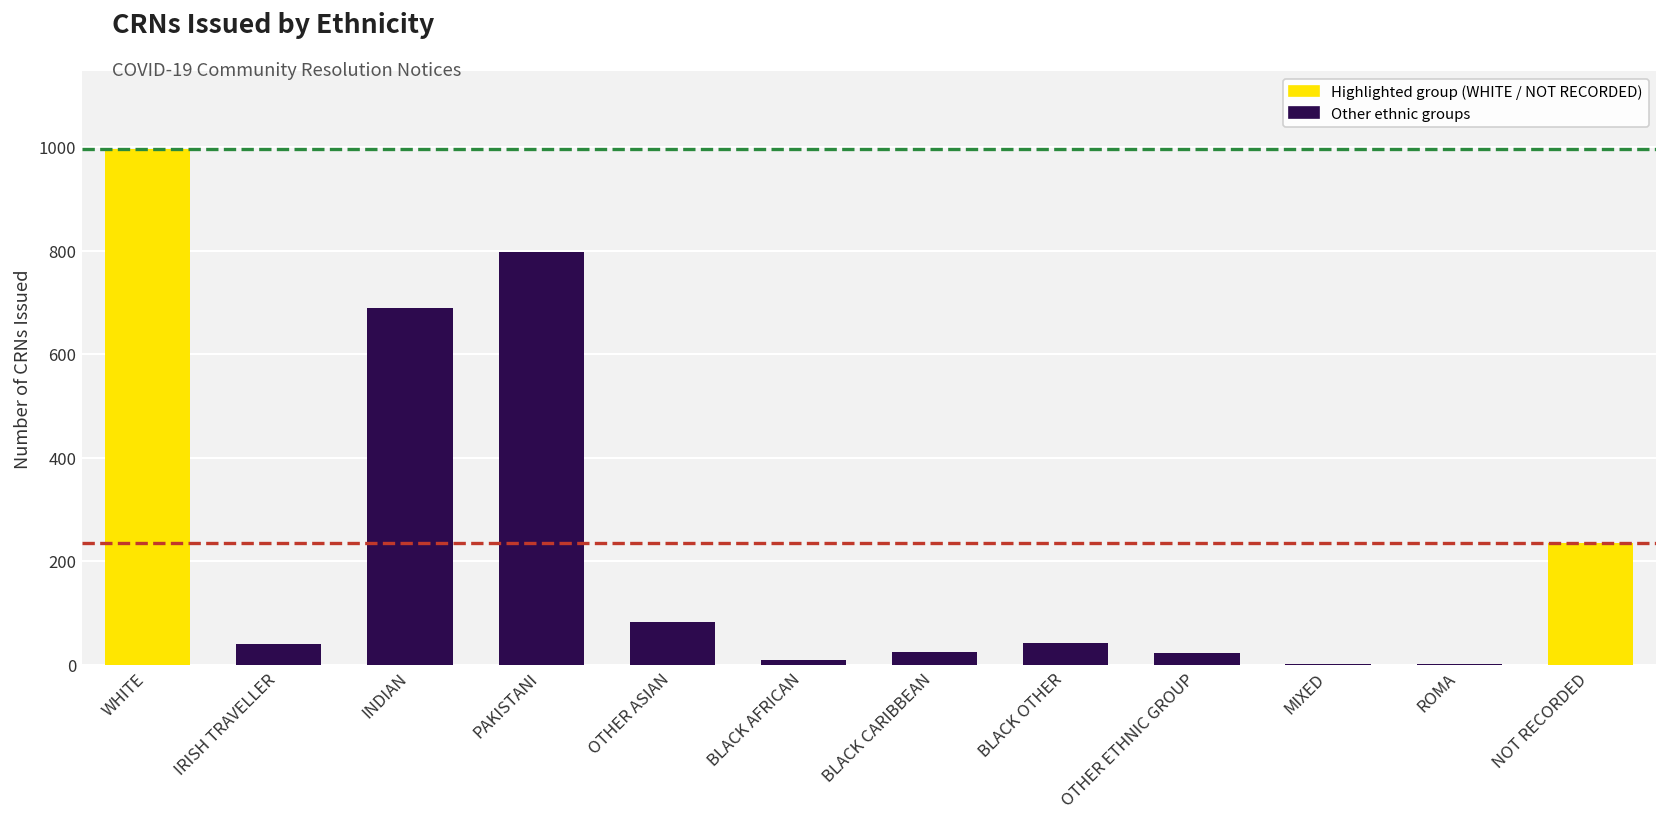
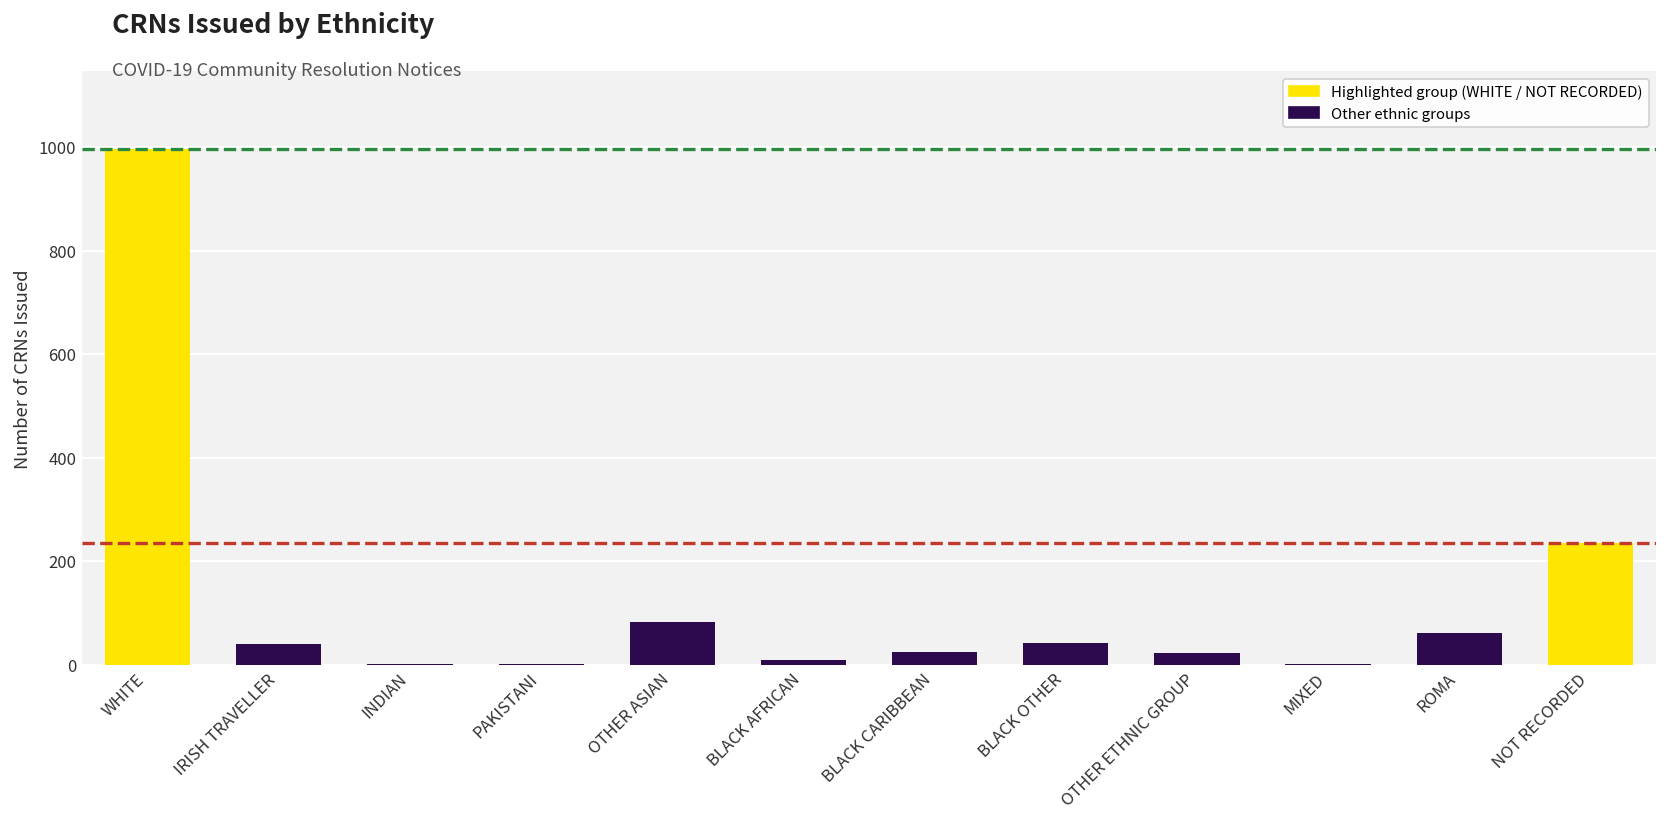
INDIAN: 690 -> 0
PAKISTANI: 800 -> 0
ROMA: 0 -> 60
